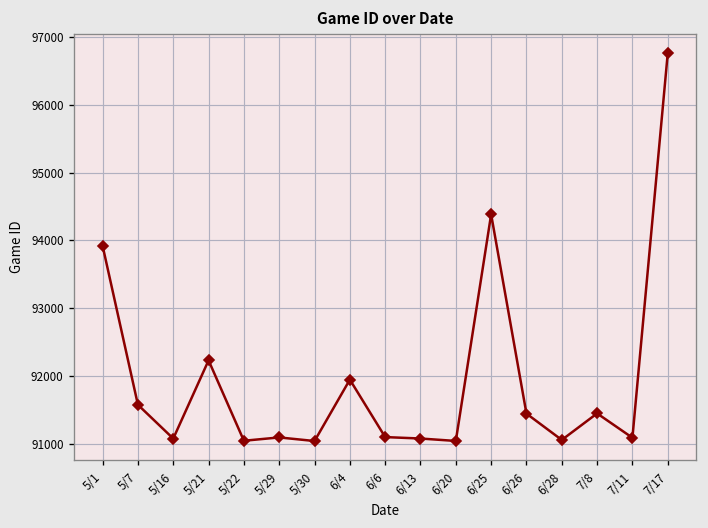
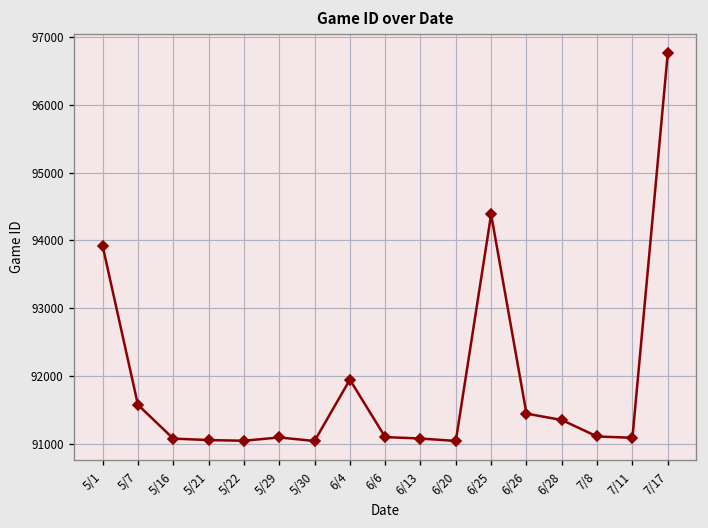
5/21: 92200 -> 91100
6/28: 91100 -> 91400
7/8: 91500 -> 91100
